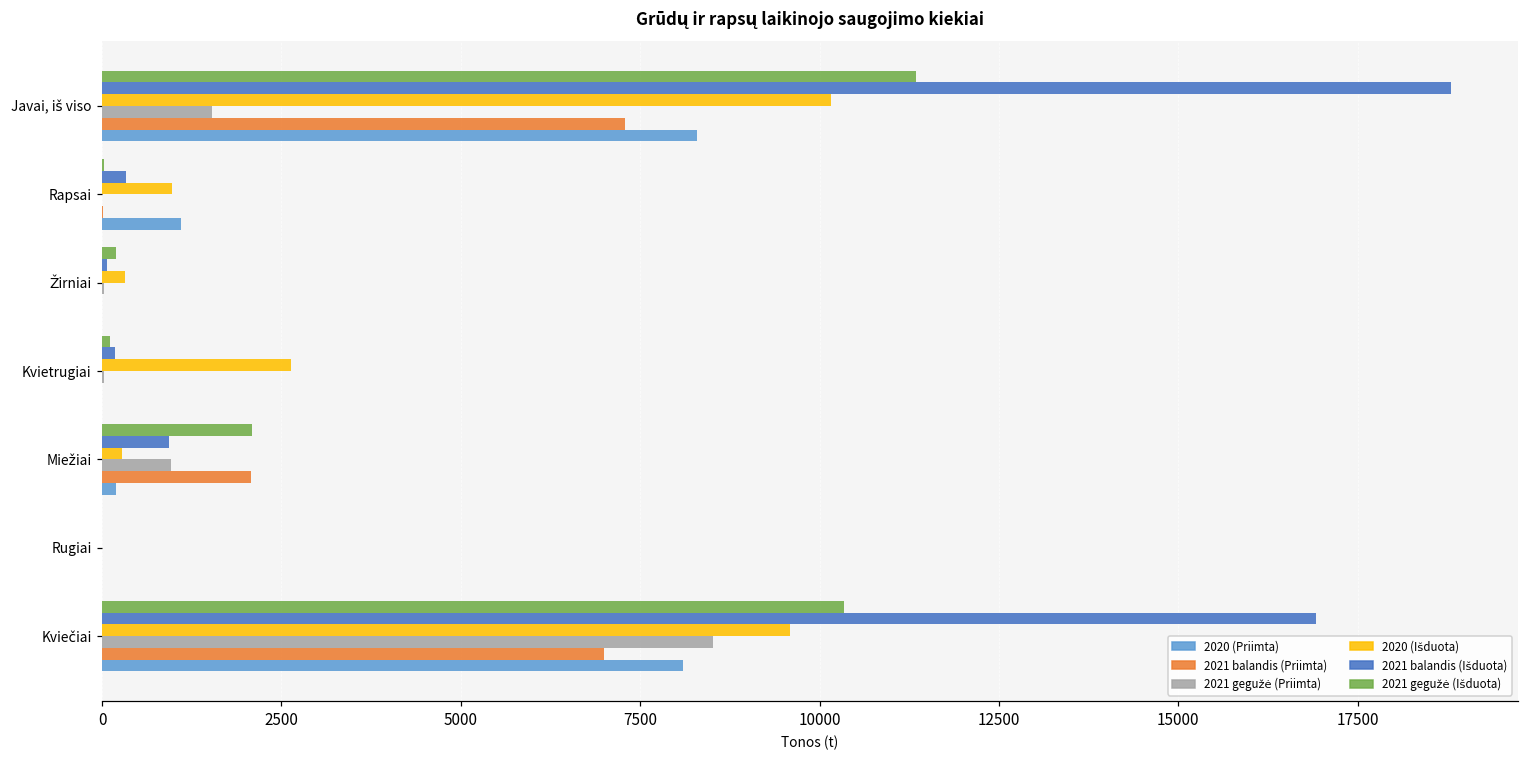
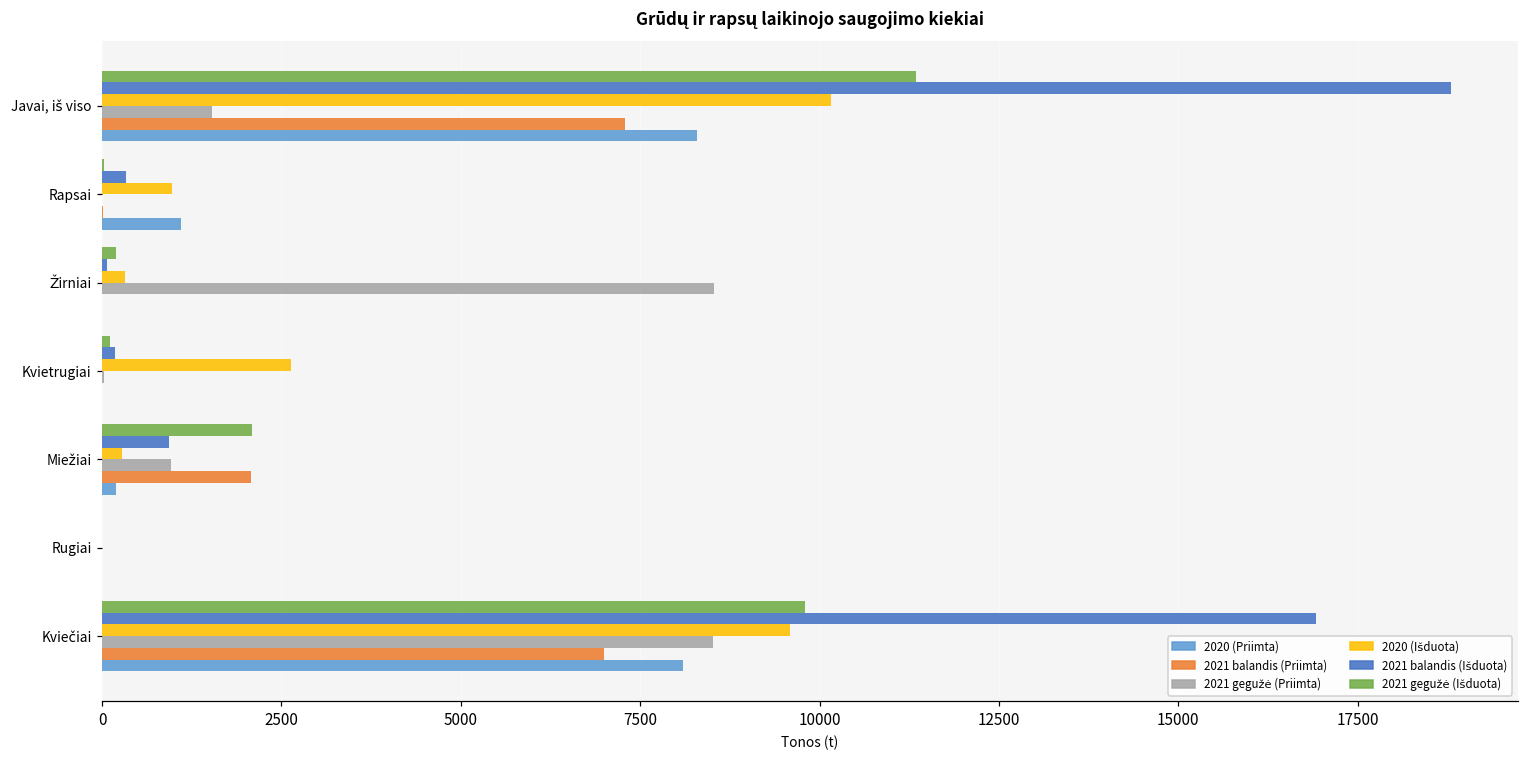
2021 gegužė (Priimta), Žirniai: 0 -> 8500
2021 gegužė (Išduota), Kviečiai: 10300 -> 9800
